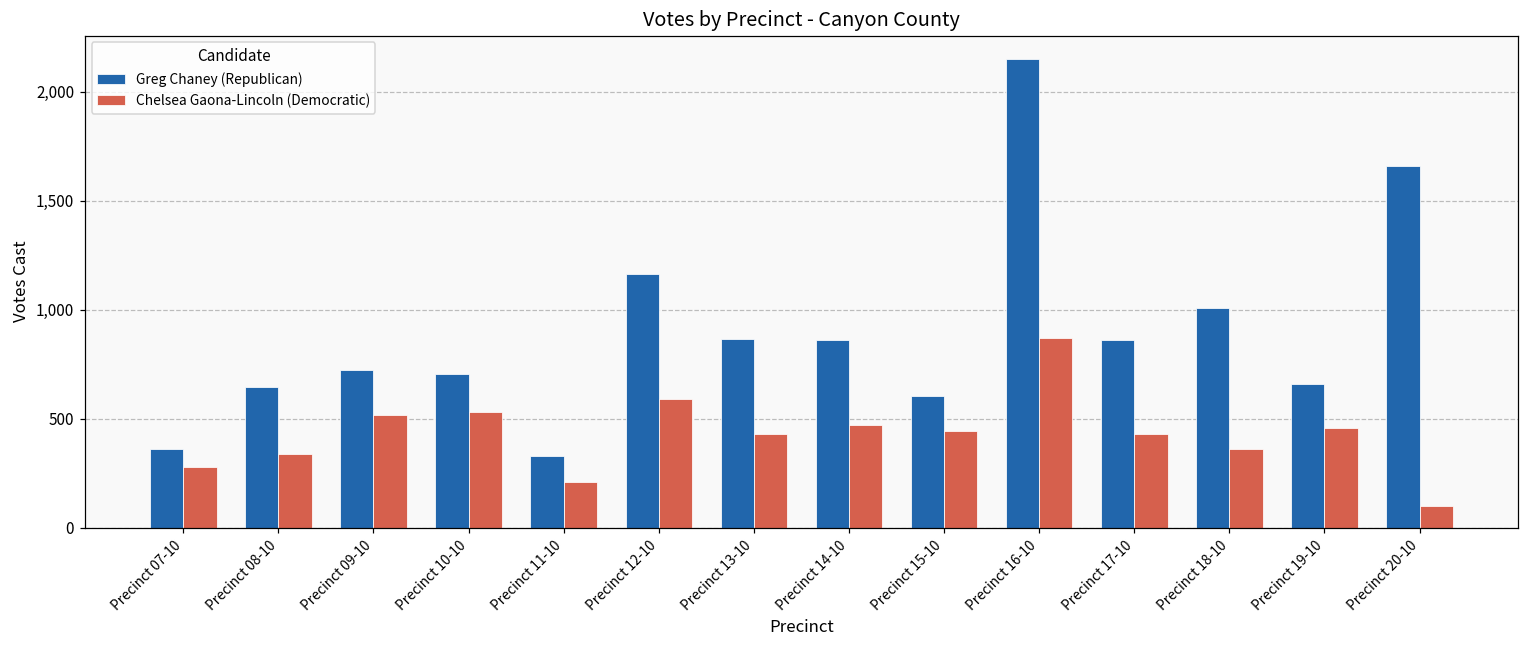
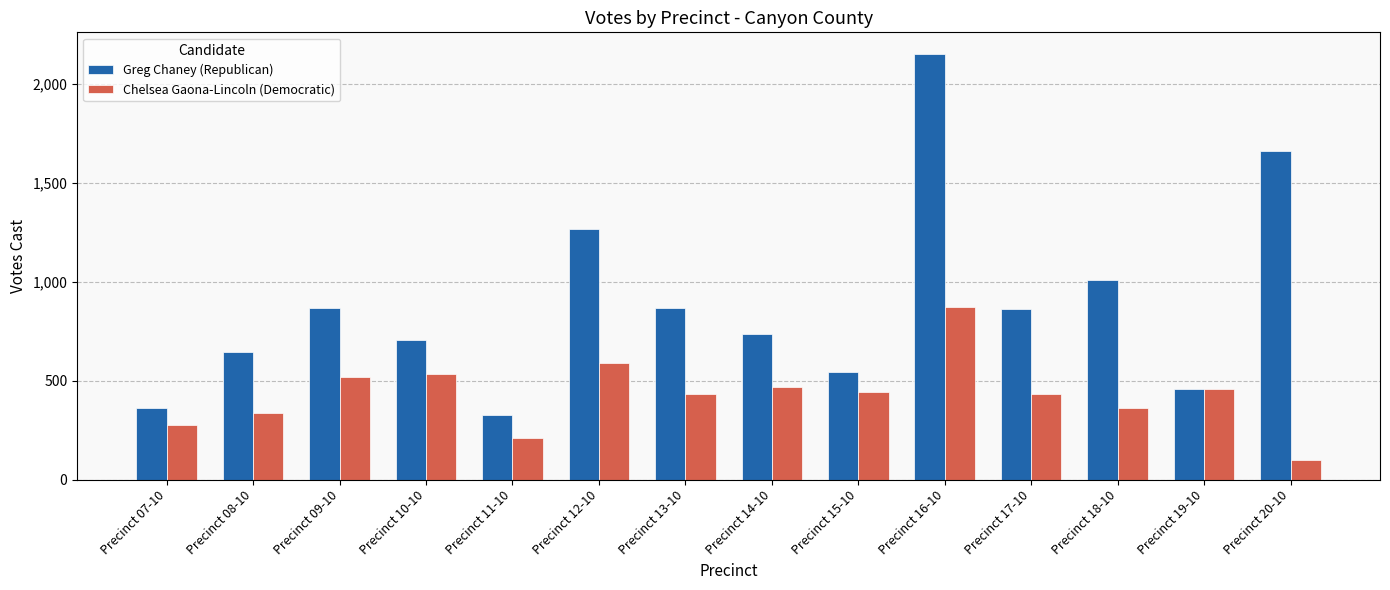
Greg Chaney (Republican), Precinct 09-10: 720 -> 860
Greg Chaney (Republican), Precinct 12-10: 1,170 -> 1,270
Greg Chaney (Republican), Precinct 14-10: 860 -> 740
Greg Chaney (Republican), Precinct 15-10: 610 -> 540
Greg Chaney (Republican), Precinct 19-10: 660 -> 460
